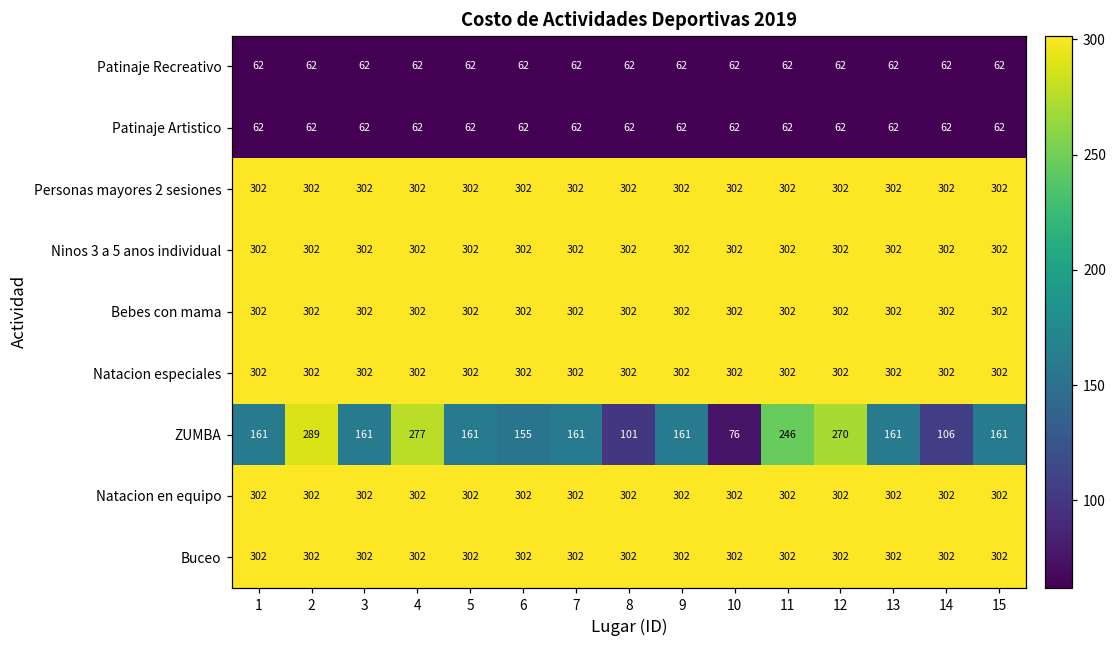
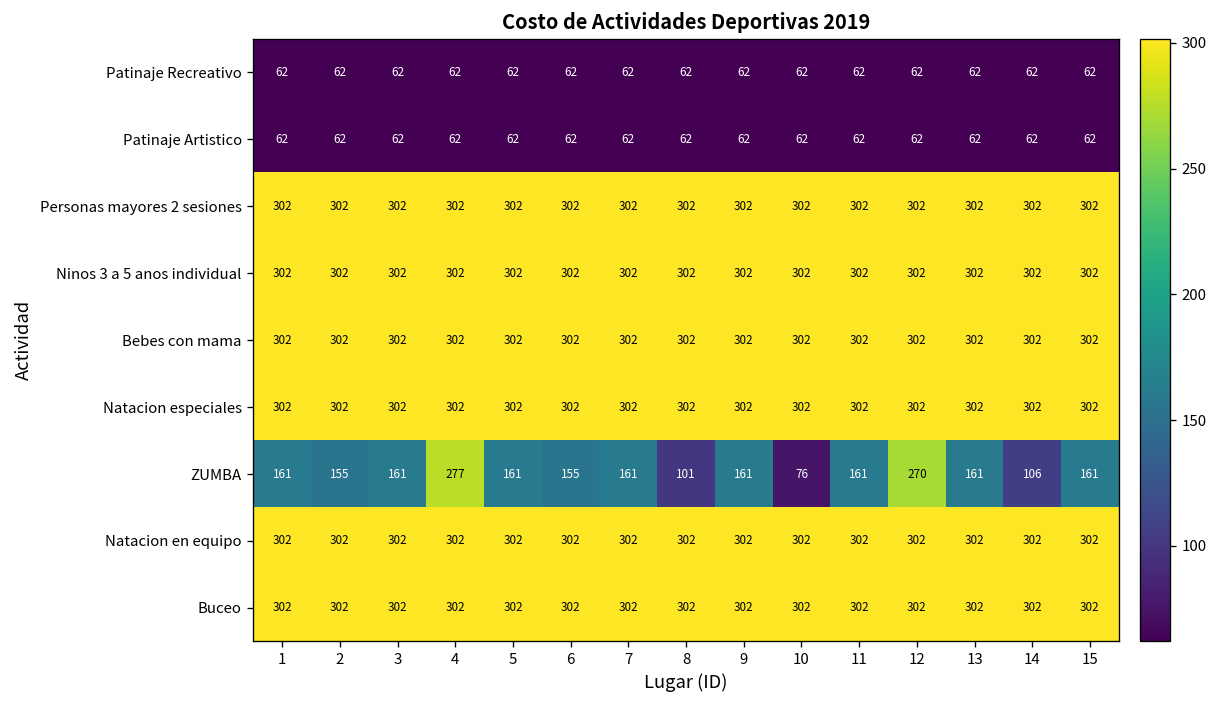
ZUMBA, 2: 289 -> 155
ZUMBA, 11: 246 -> 161
